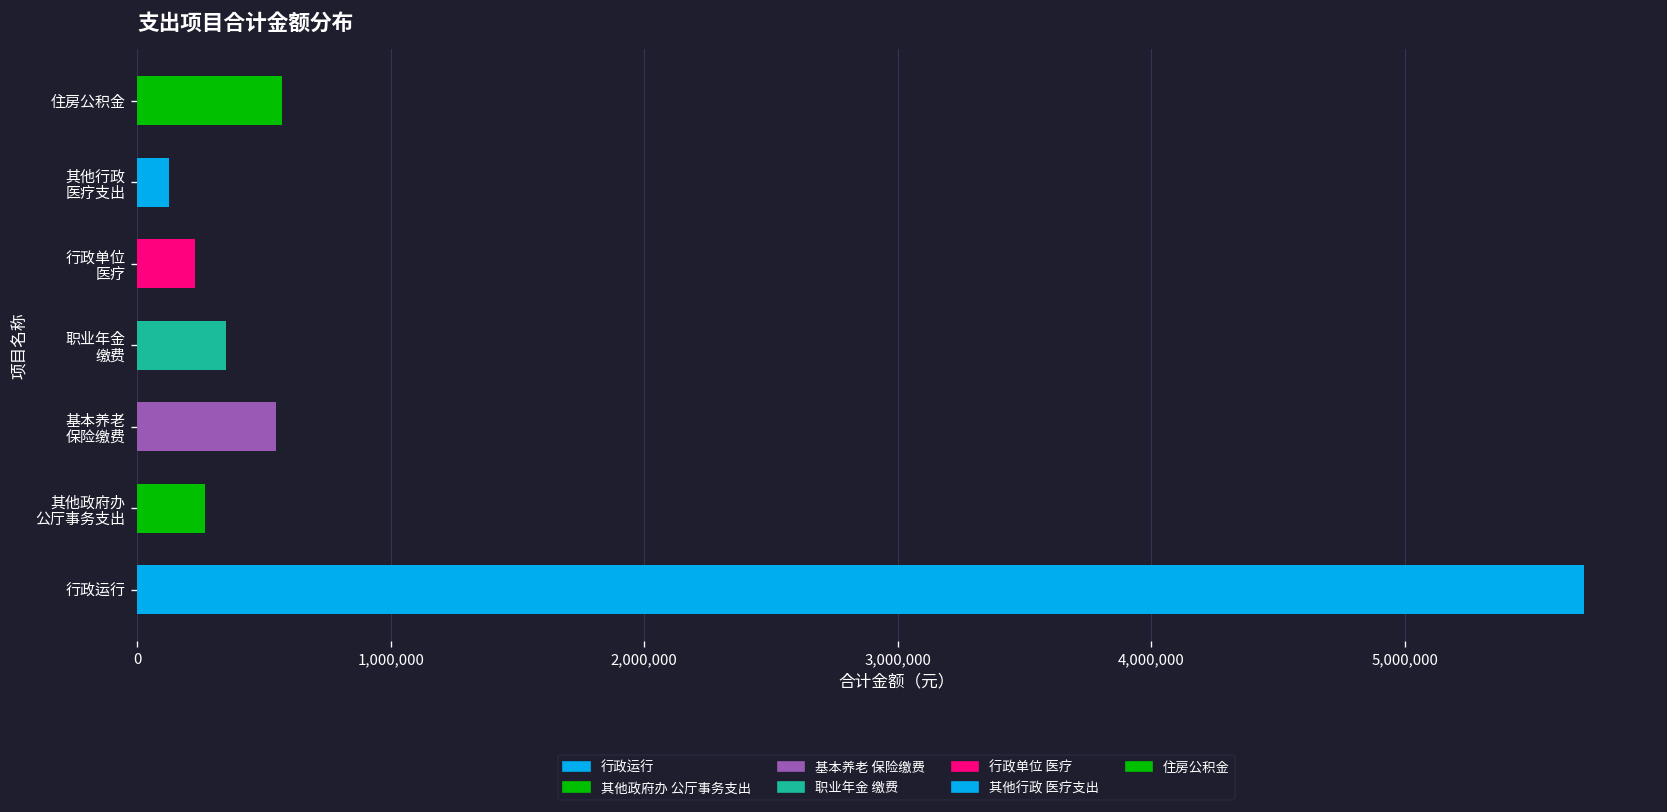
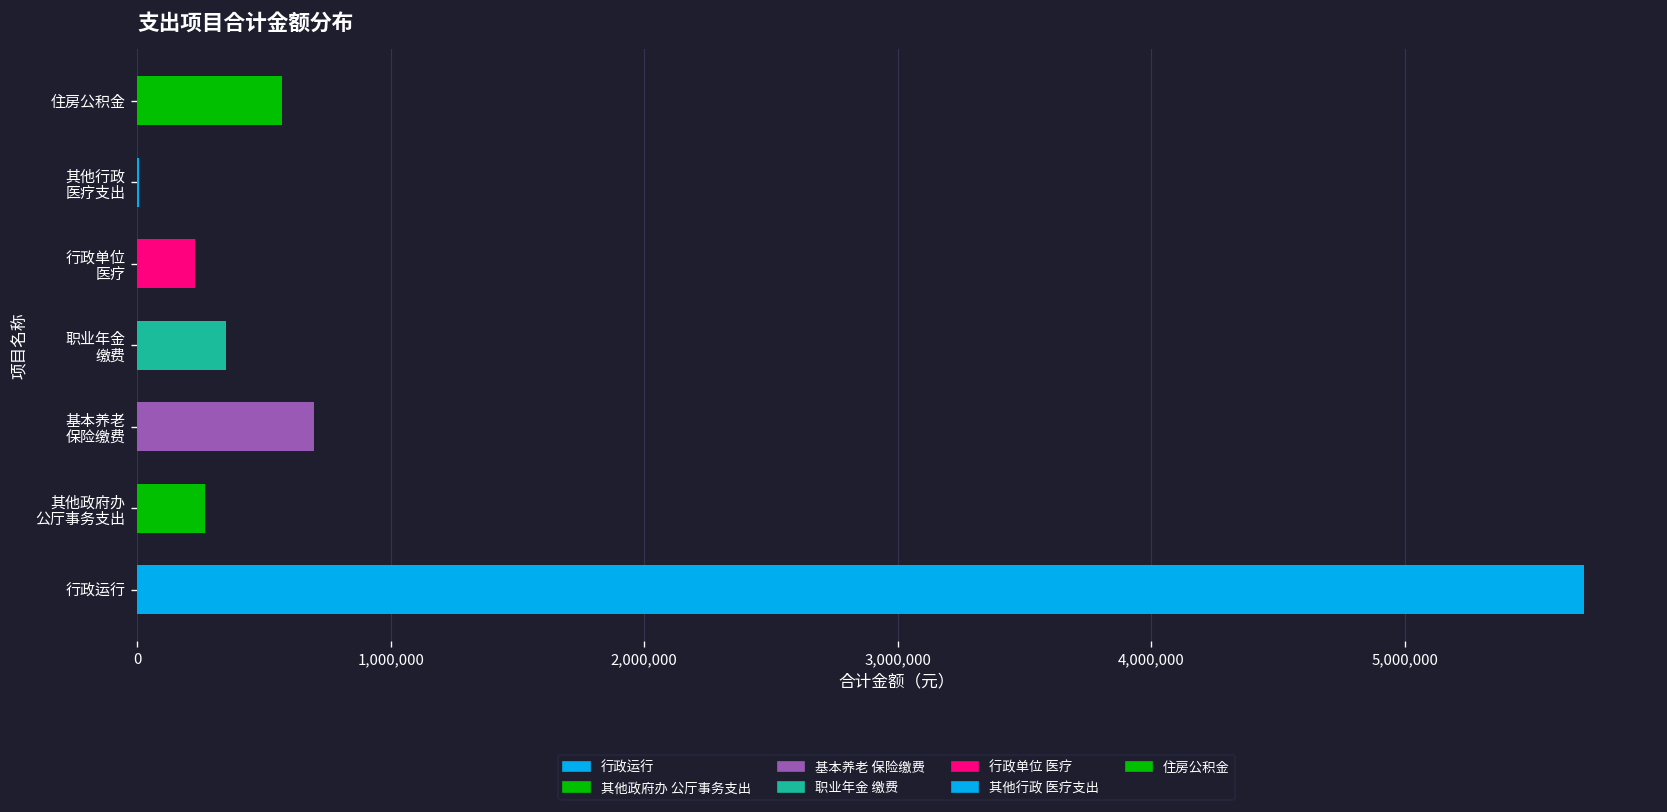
其他行政 医疗支出: 130,000 -> 10,000
基本养老 保险缴费: 550,000 -> 700,000
